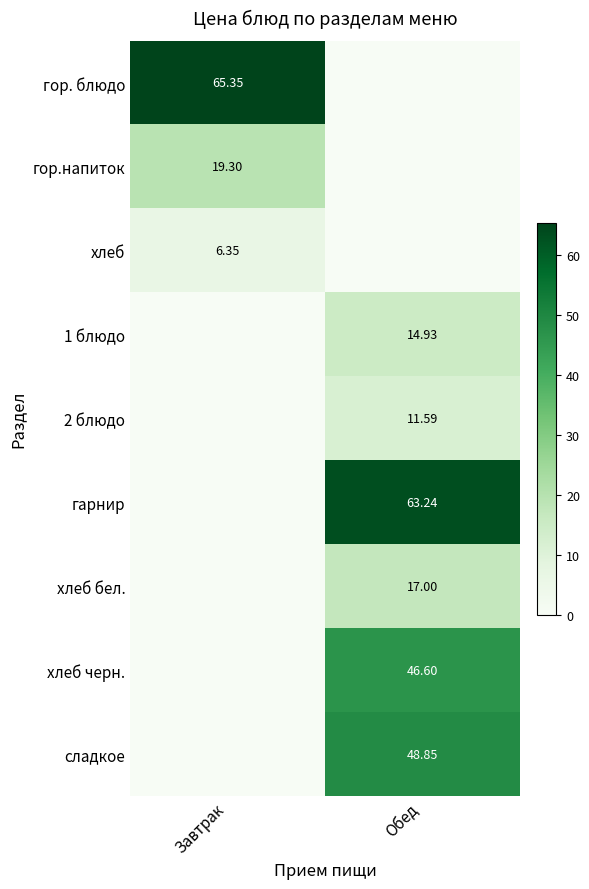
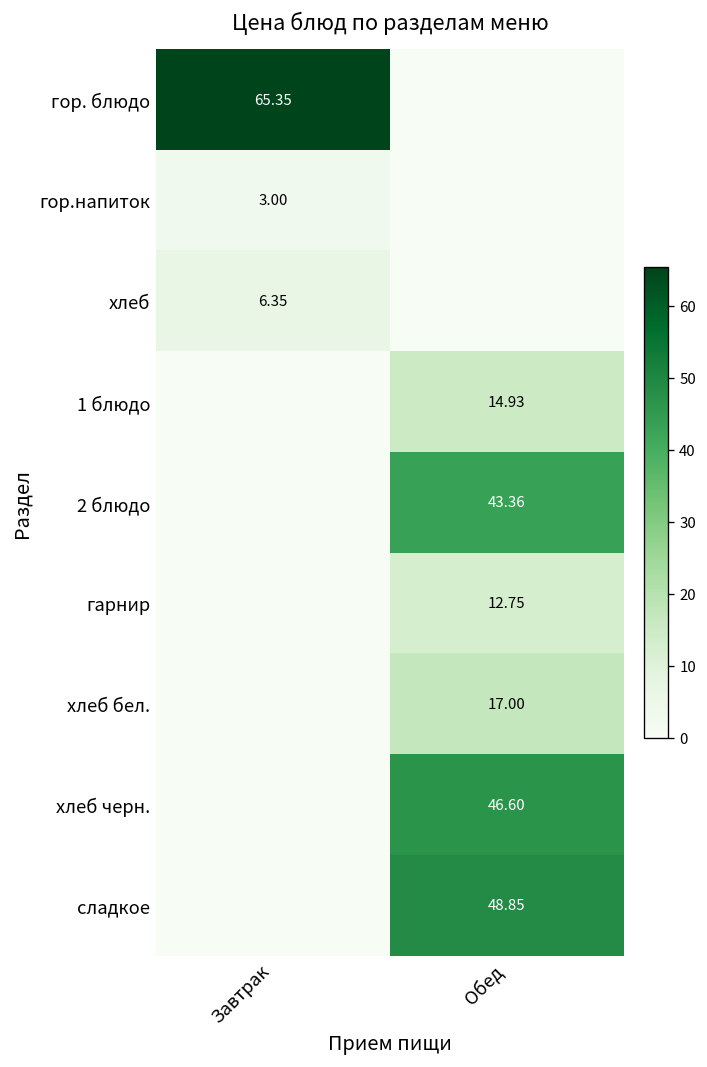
гор.напиток, Завтрак: 19.30 -> 3.00
2 блюдо, Обед: 11.59 -> 43.36
гарнир, Обед: 63.24 -> 12.75
